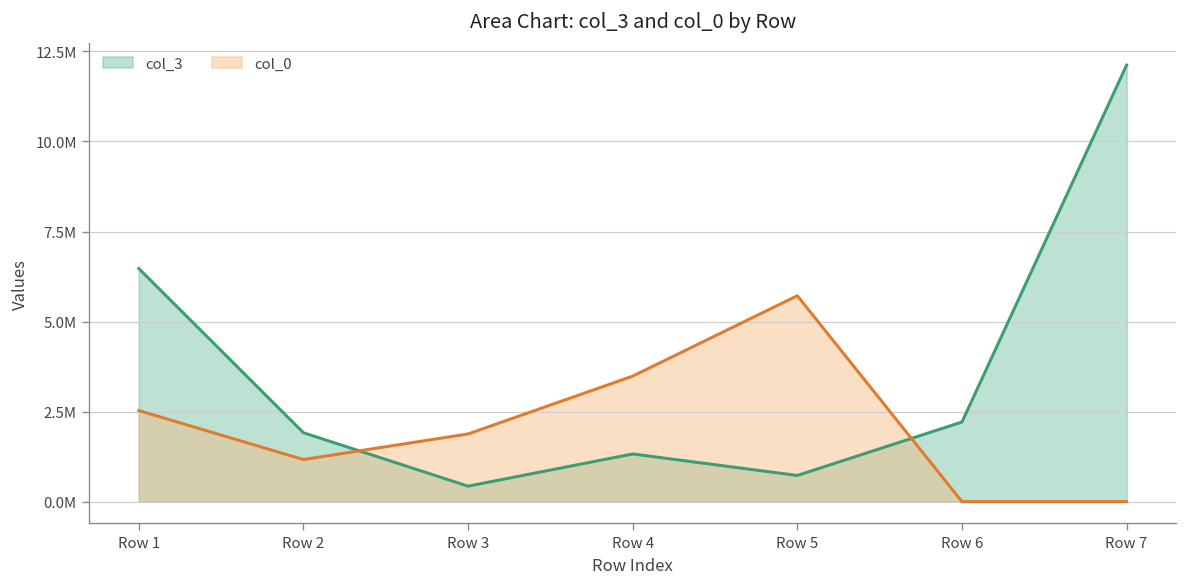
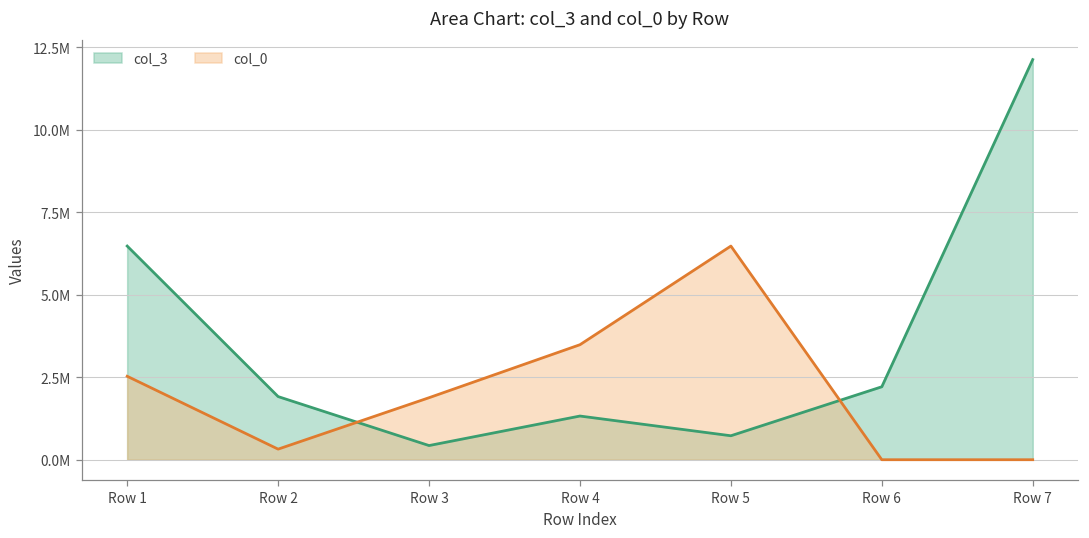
col_0, Row 2: 1200000 -> 300000
col_0, Row 5: 5700000 -> 6500000
